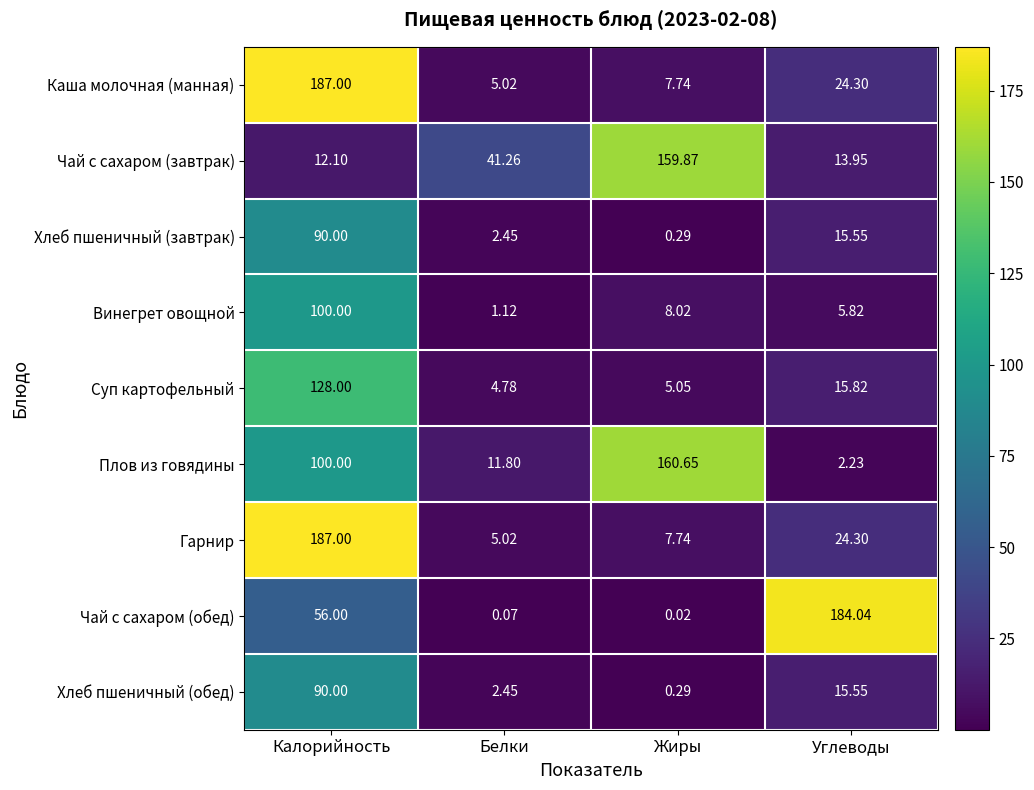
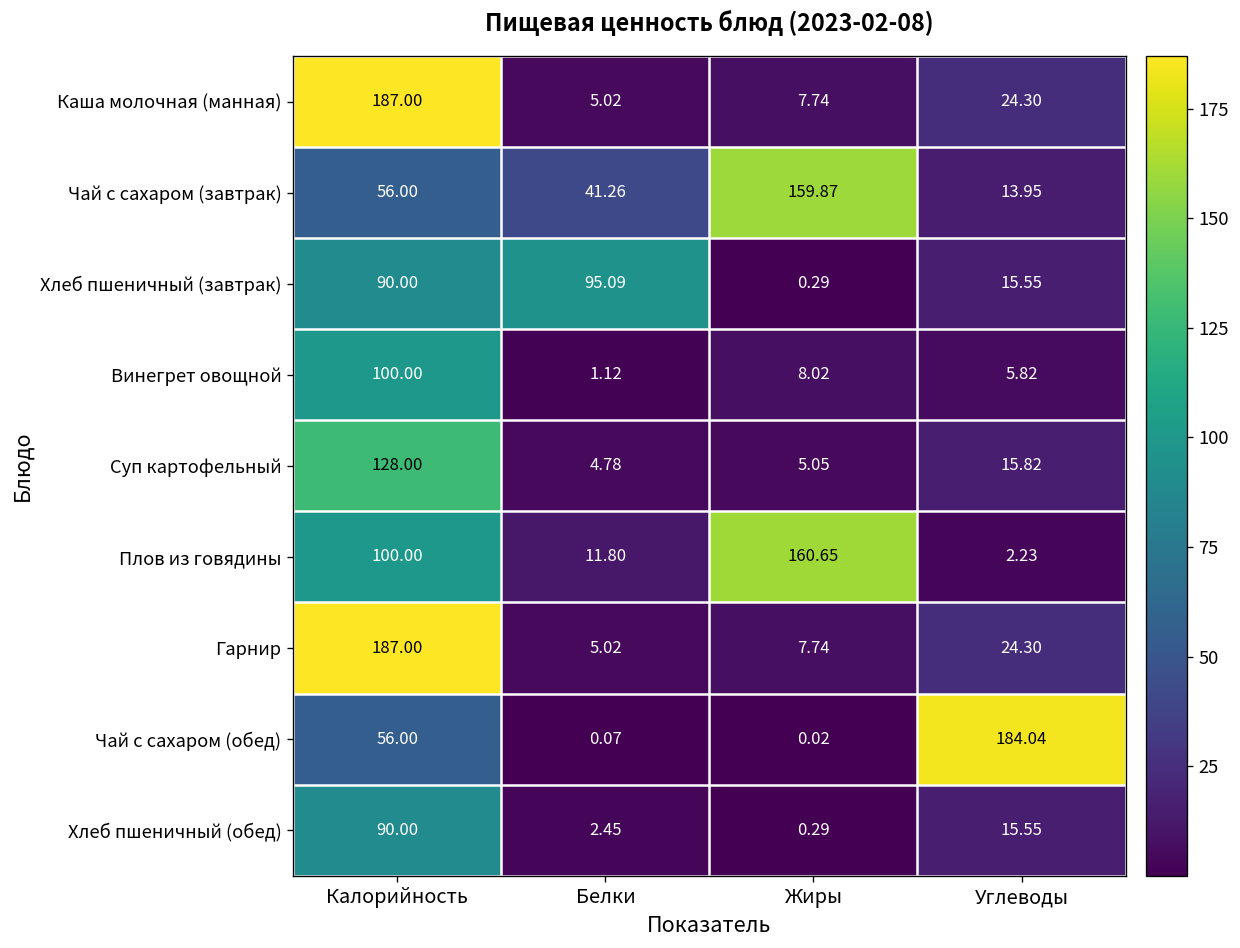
Чай с сахаром (завтрак), Калорийность: 12.10 -> 56.00
Хлеб пшеничный (завтрак), Белки: 2.45 -> 95.09
